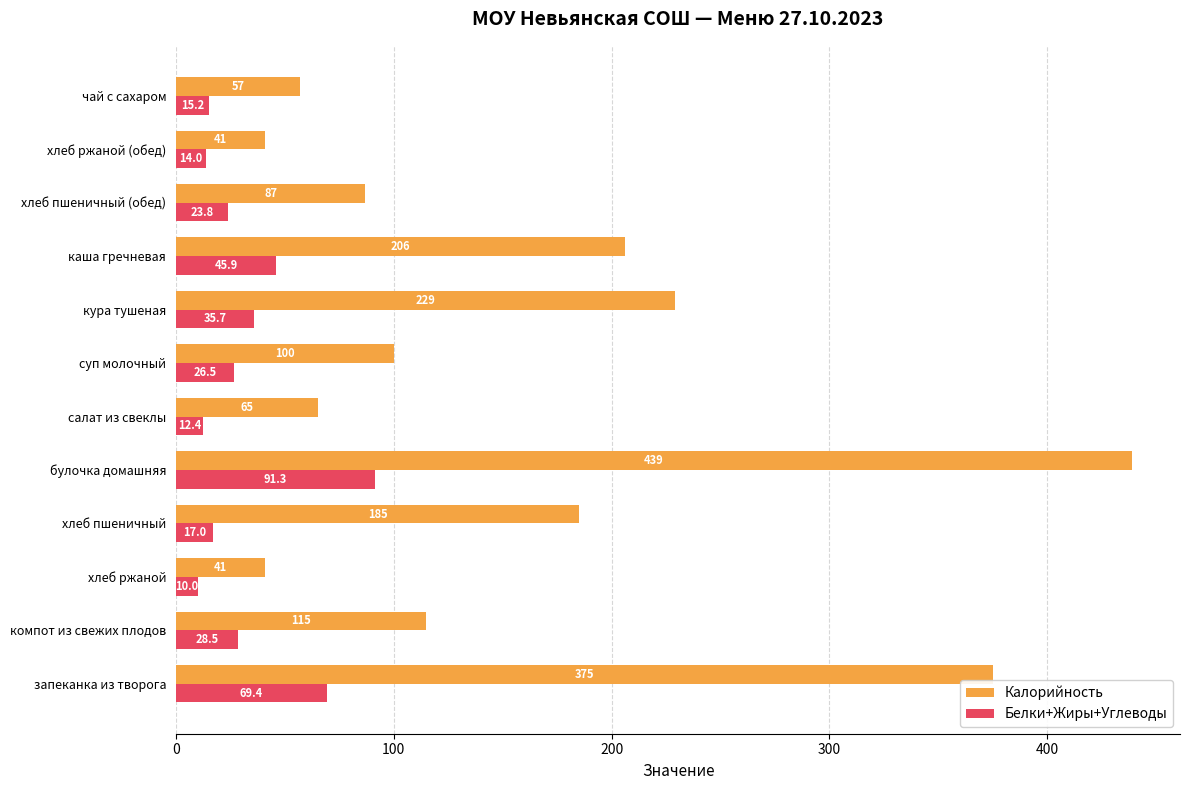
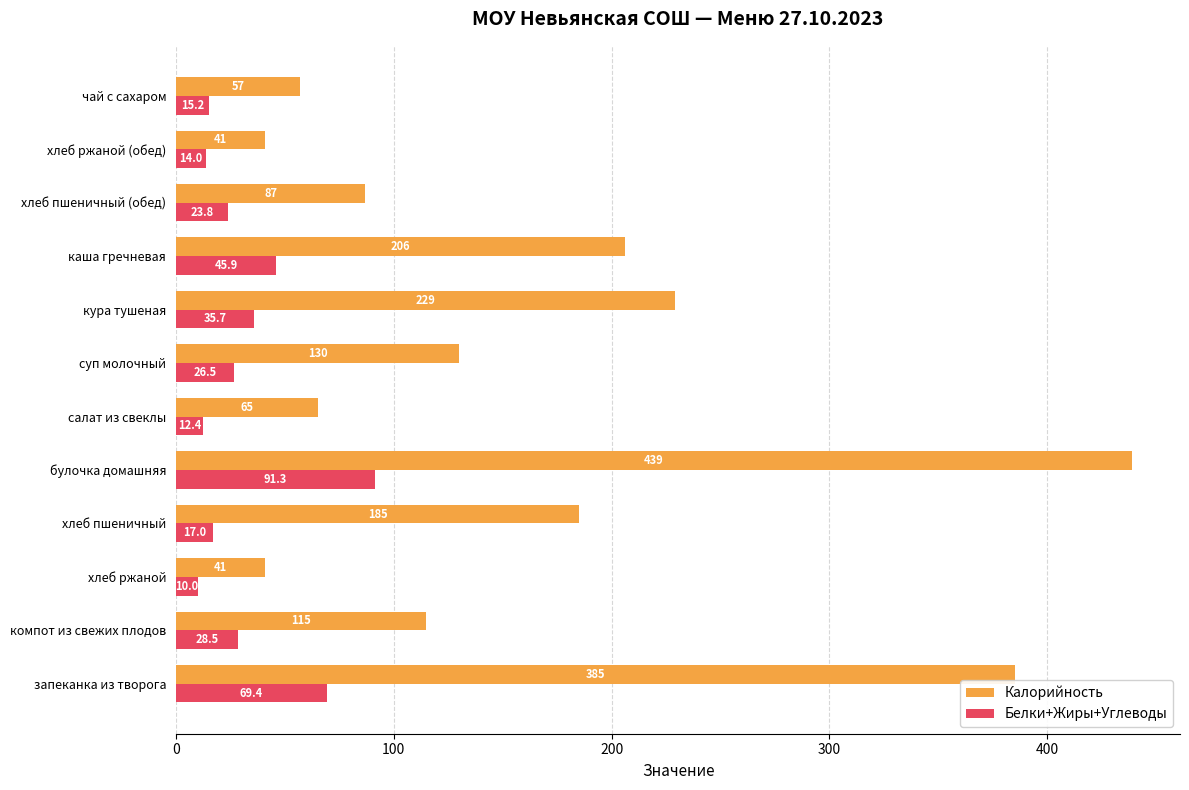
Калорийность, суп молочный: 100 -> 130
Калорийность, запеканка из творога: 375 -> 385
